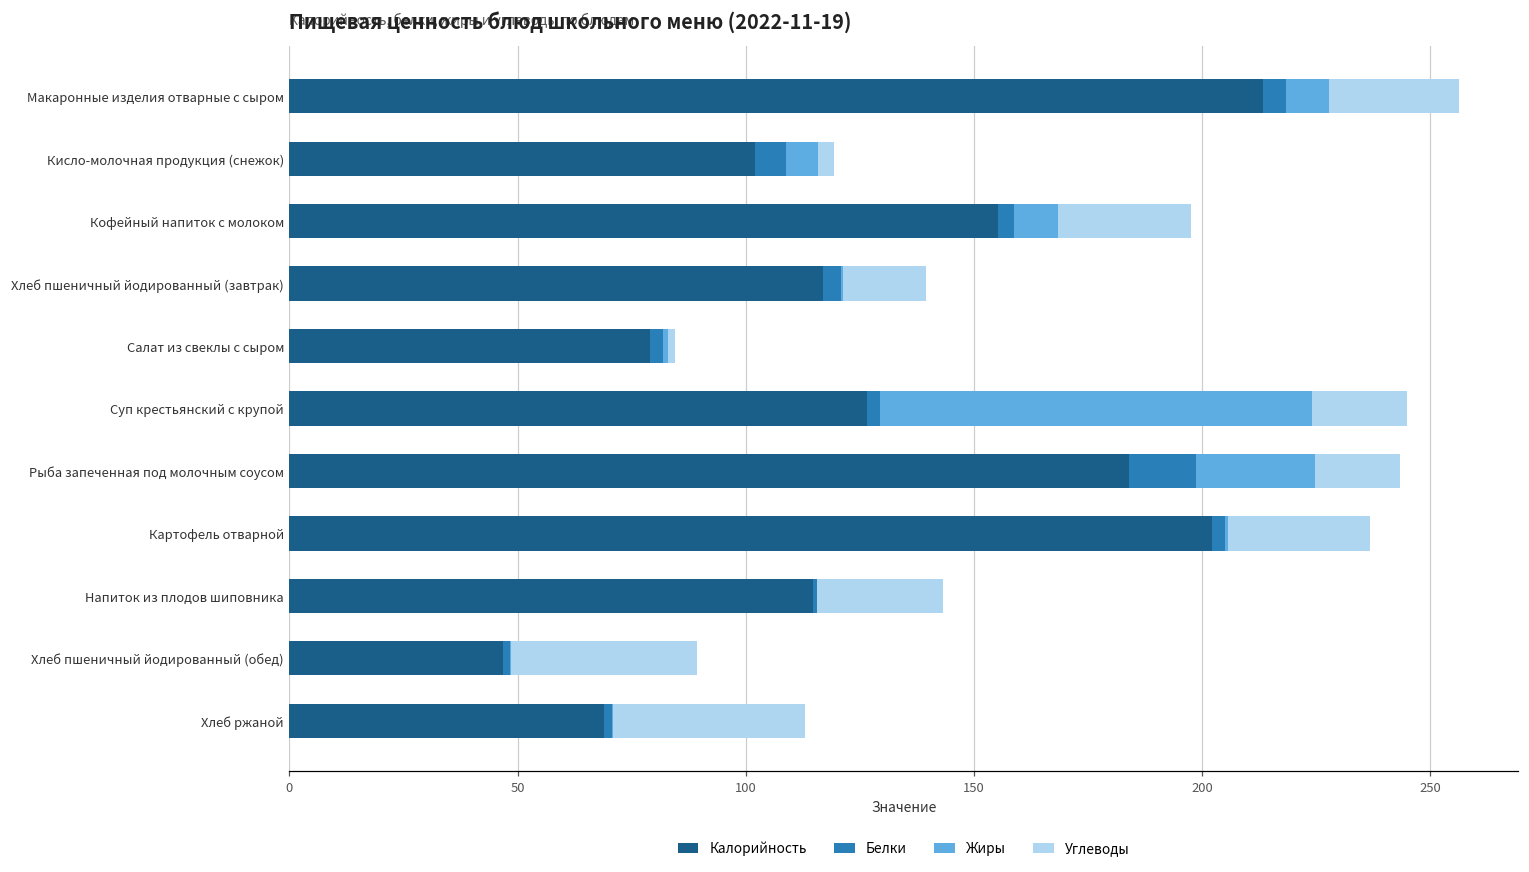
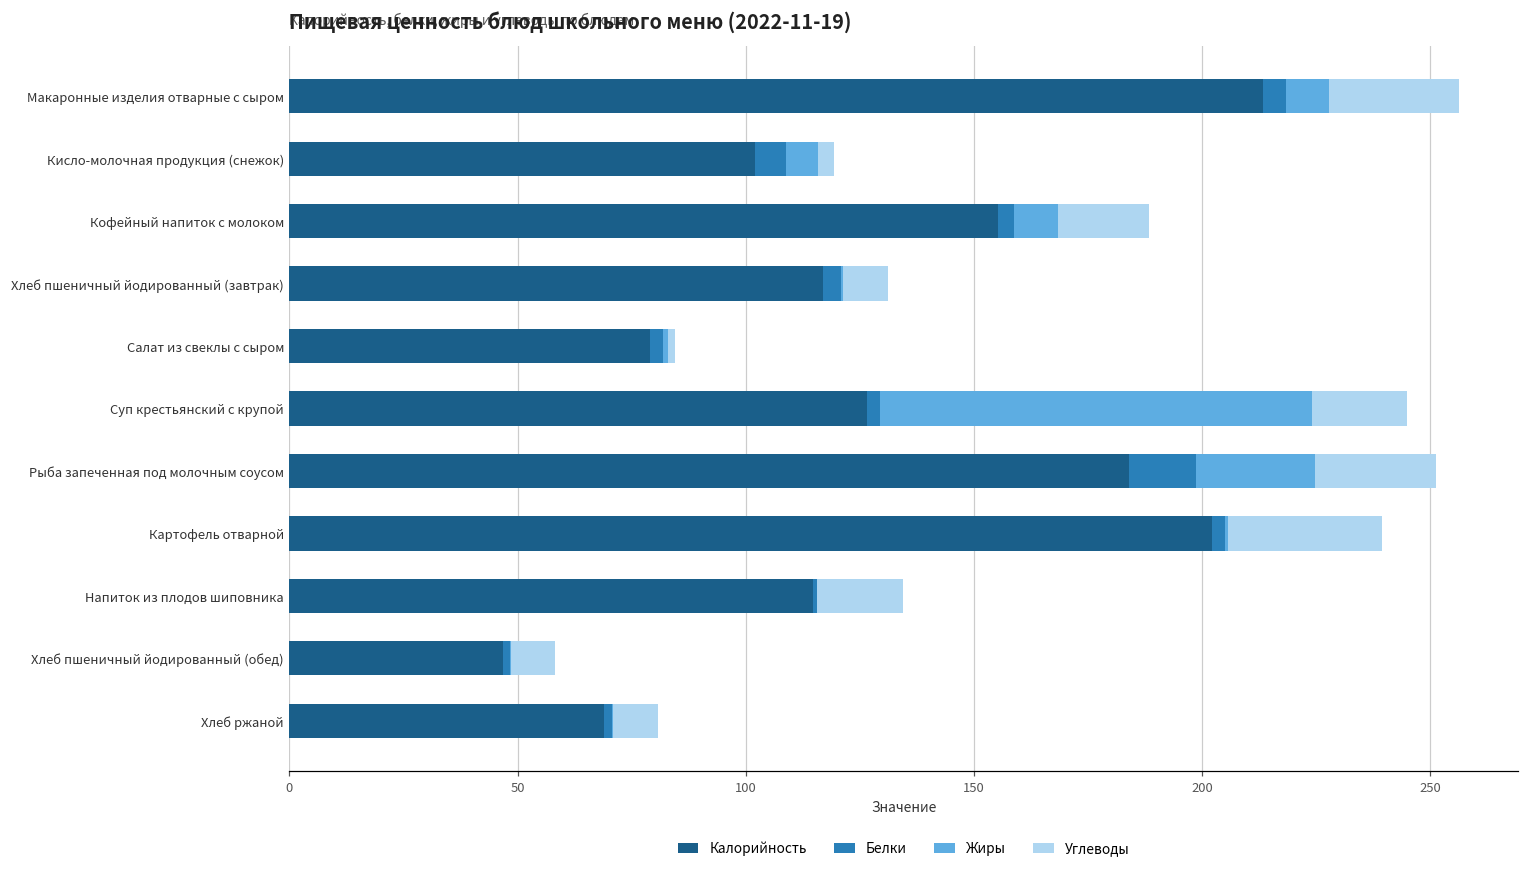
Углеводы, Кофейный напиток с молоком: 29 -> 20
Углеводы, Хлеб пшеничный йодированный (завтрак): 18 -> 10
Углеводы, Рыба запеченная под молочным соусом: 19 -> 26
Углеводы, Картофель отварной: 31 -> 34
Углеводы, Напиток из плодов шиповника: 28 -> 19
Углеводы, Хлеб пшеничный йодированный (обед): 41 -> 10
Углеводы, Хлеб ржаной: 42 -> 10
